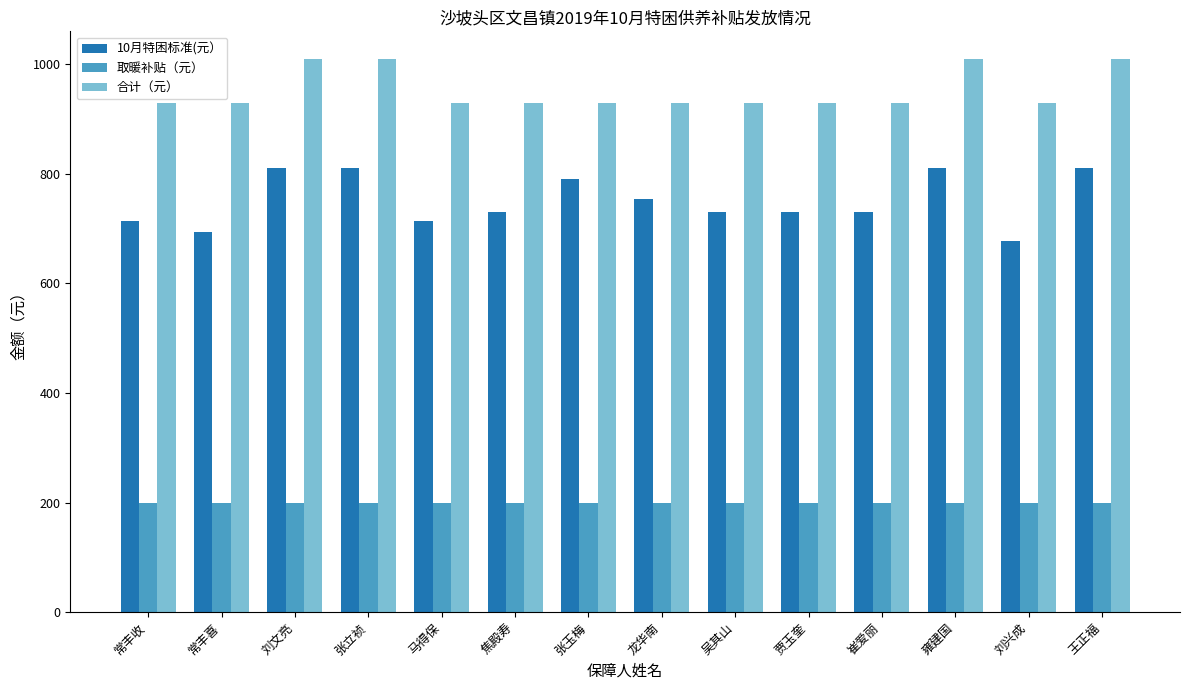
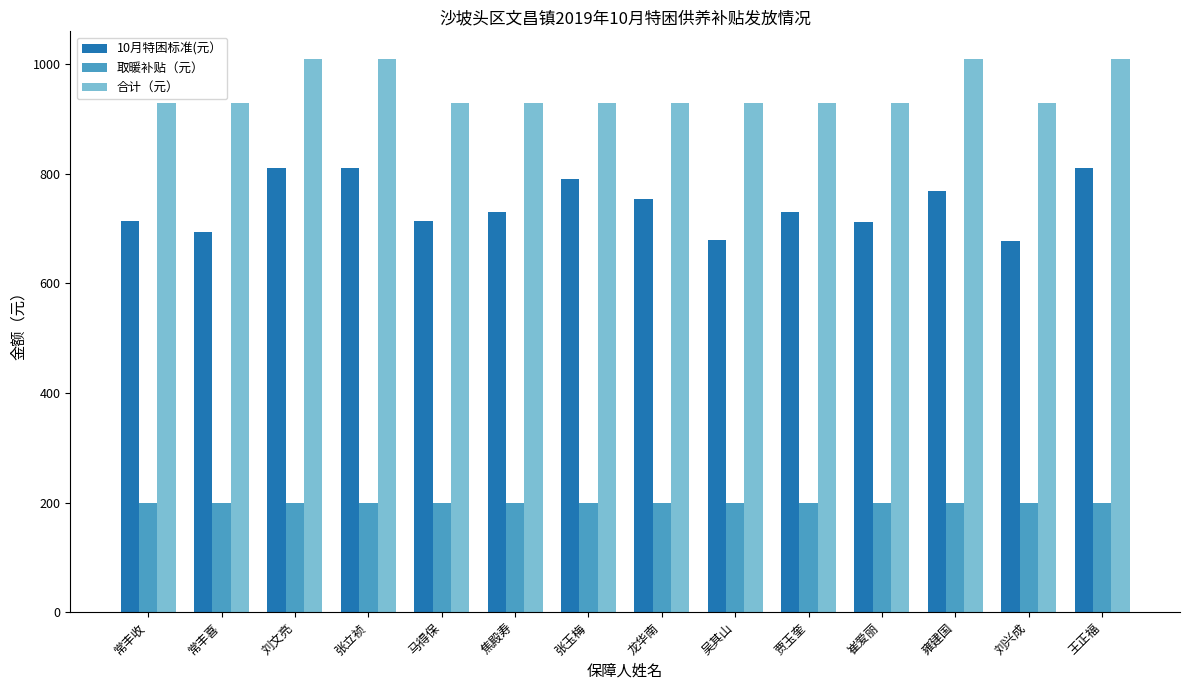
10月特困标准(元）, 吴其山: 730 -> 680
10月特困标准(元）, 崔爱丽: 730 -> 710
10月特困标准(元）, 雍建国: 810 -> 770
